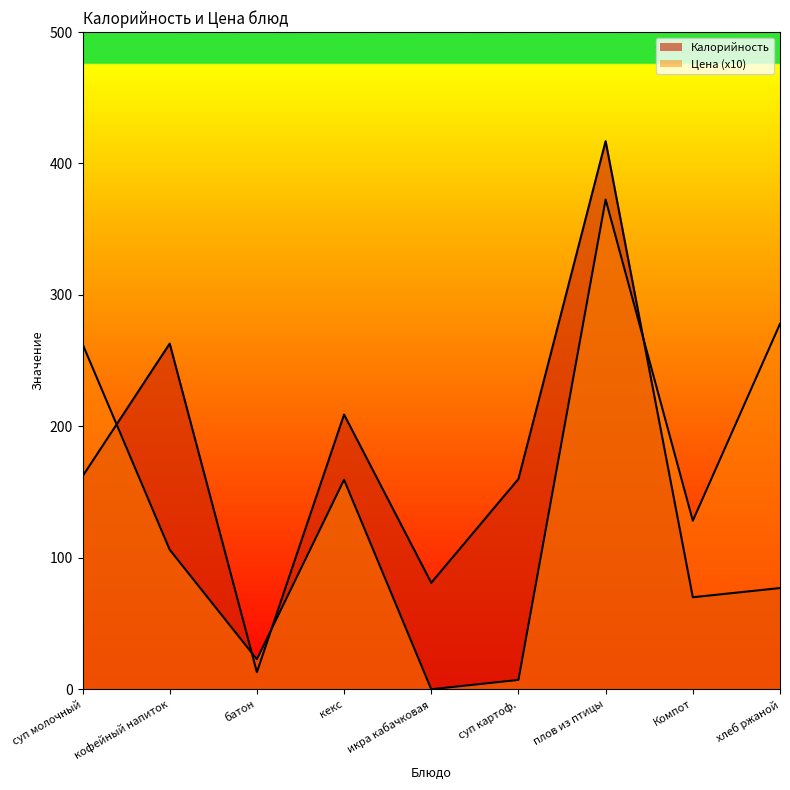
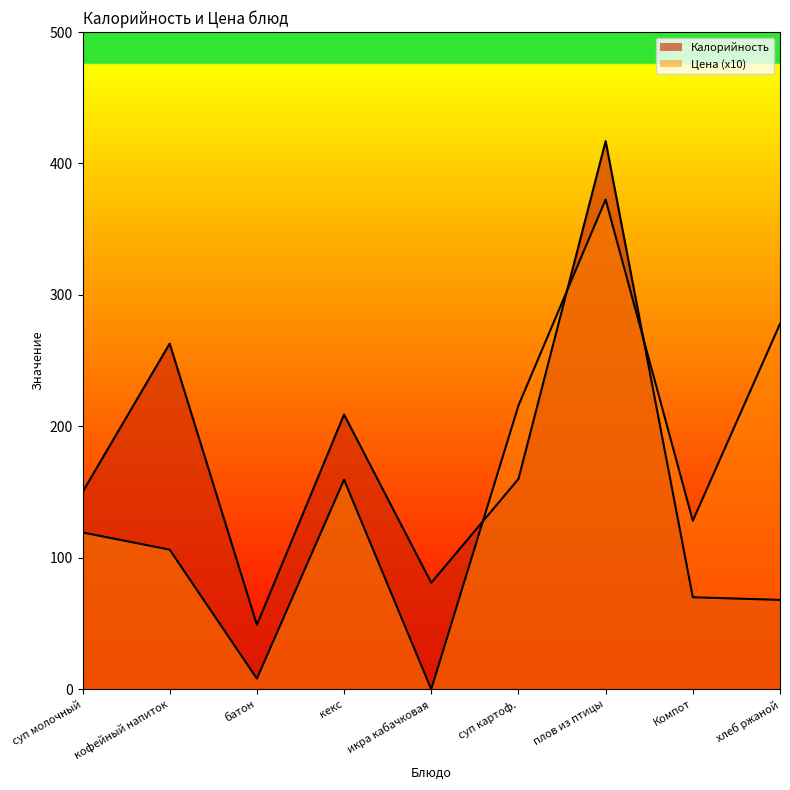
Калорийность, суп молочный: 162 -> 150
Цена (x10), суп молочный: 263 -> 119
Калорийность, батон: 13 -> 49
Цена (x10), батон: 23 -> 8
Цена (x10), суп картоф.: 7 -> 216
Калорийность, хлеб ржаной: 77 -> 68
